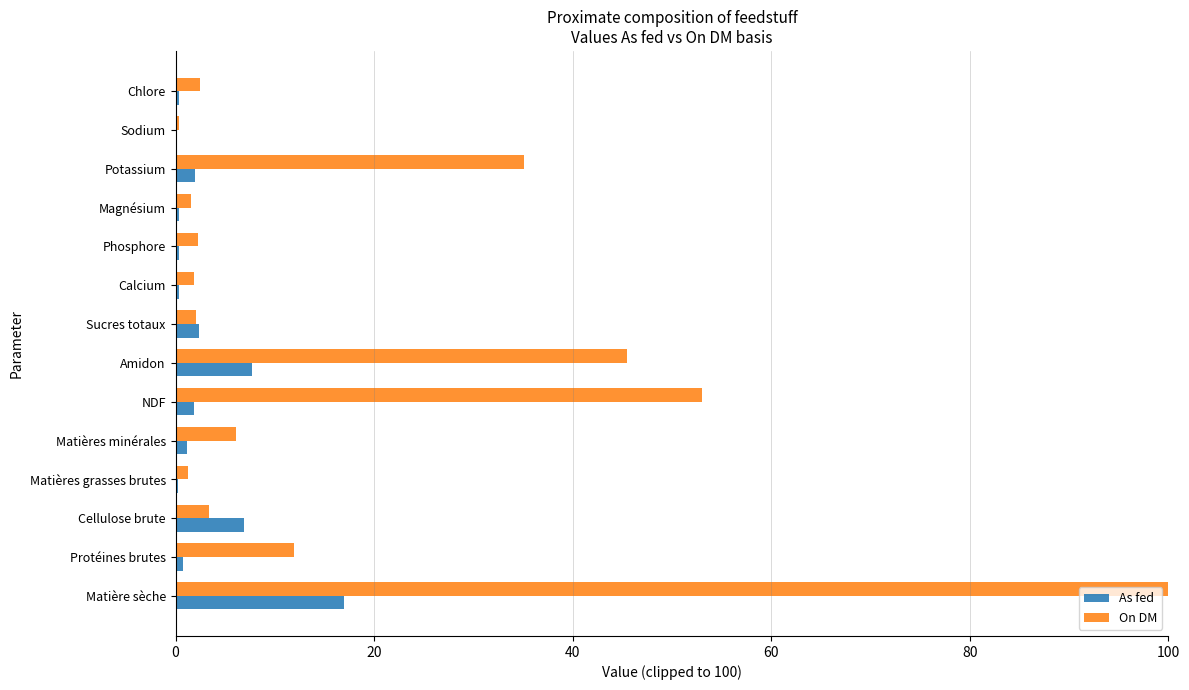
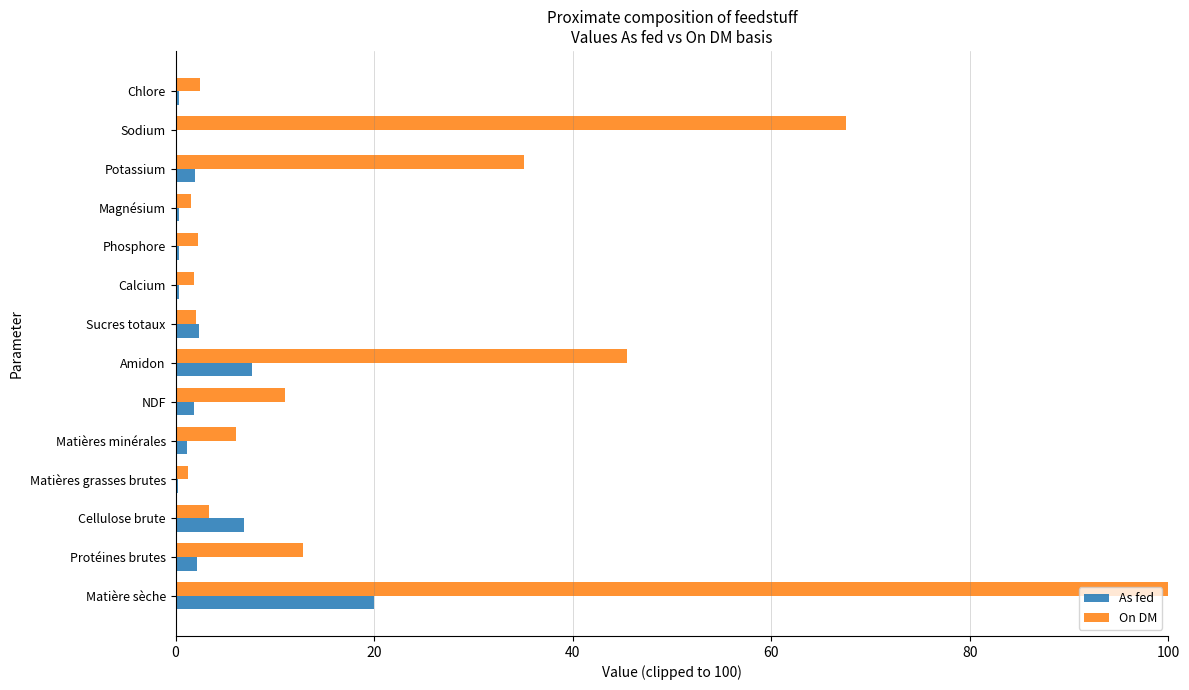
On DM, Sodium: 0 -> 68
On DM, NDF: 53 -> 11
On DM, Protéines brutes: 12 -> 13
As fed, Protéines brutes: 1 -> 2
As fed, Matière sèche: 17 -> 20
